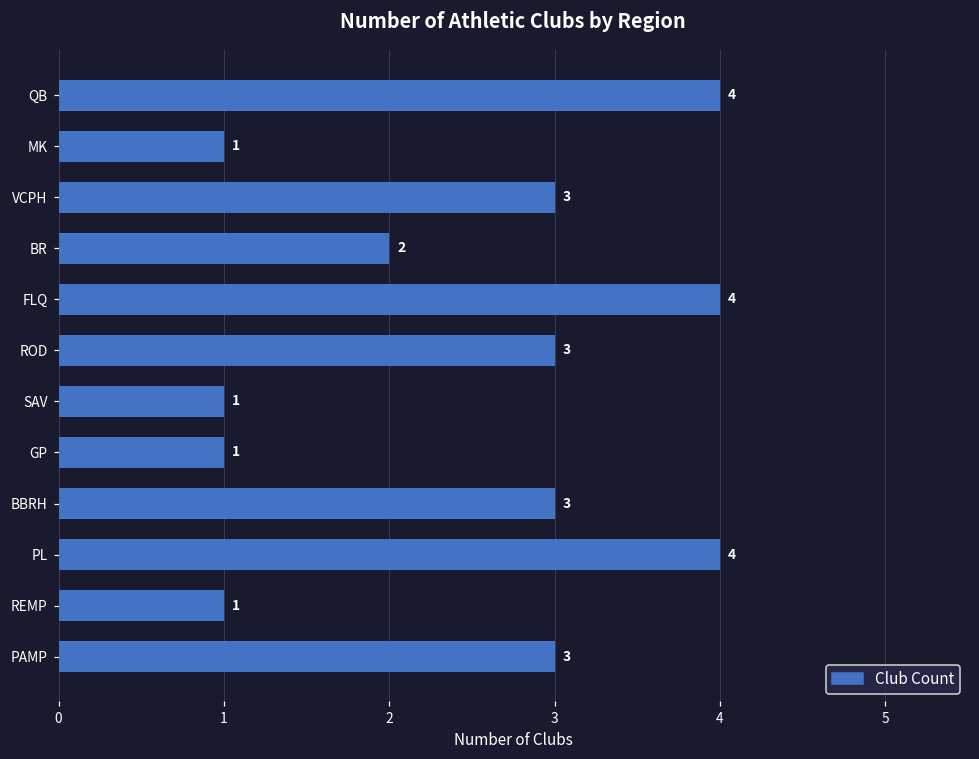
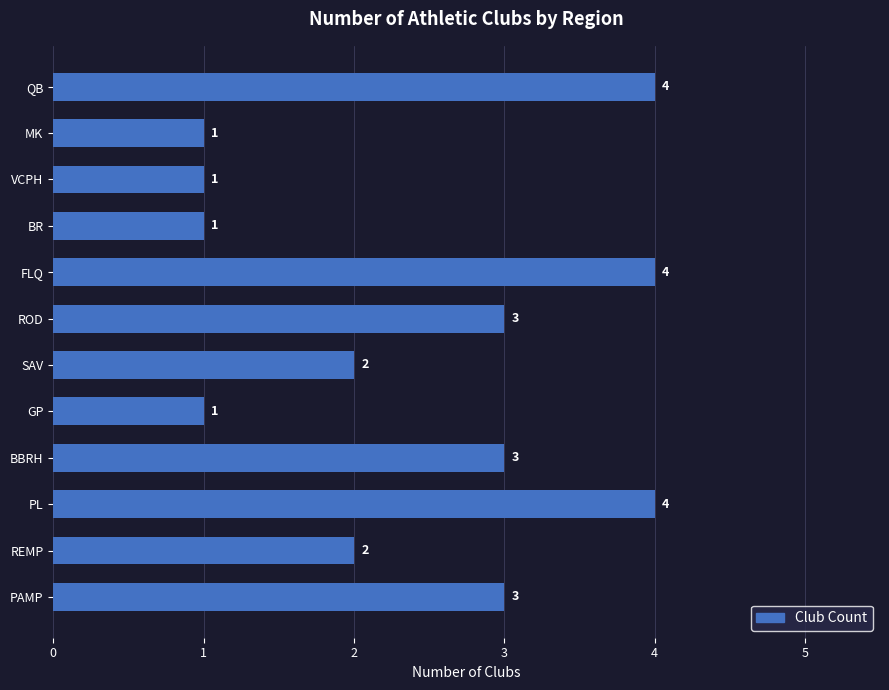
VCPH: 3 -> 1
BR: 2 -> 1
SAV: 1 -> 2
REMP: 1 -> 2
